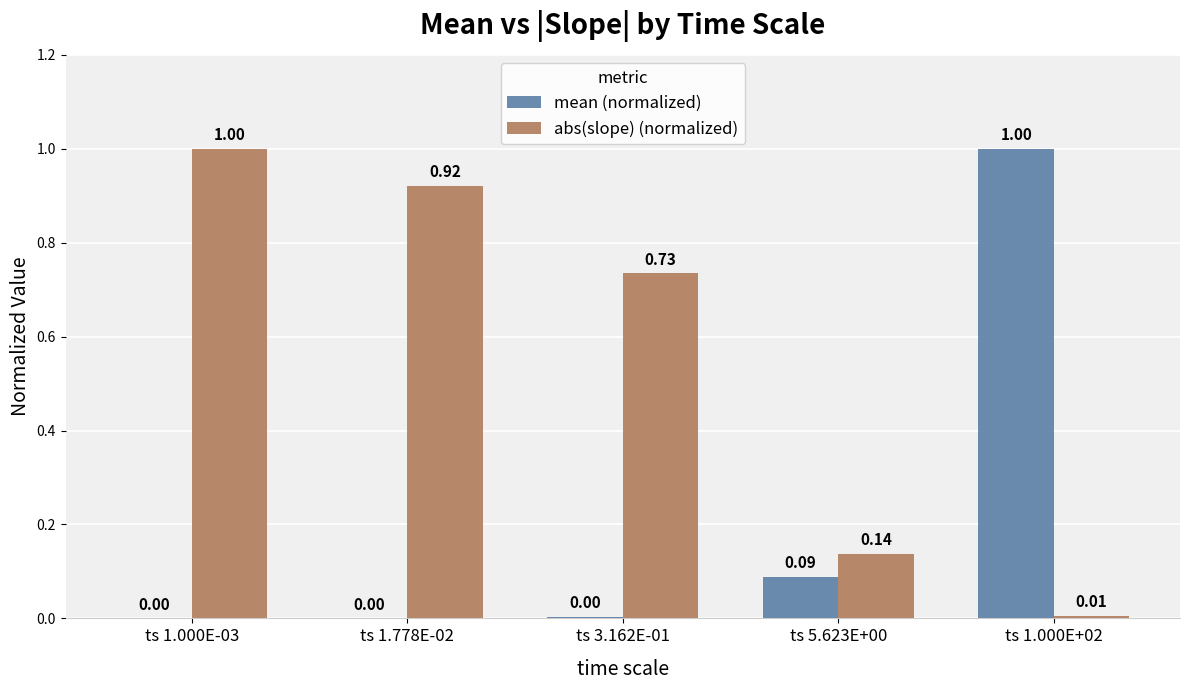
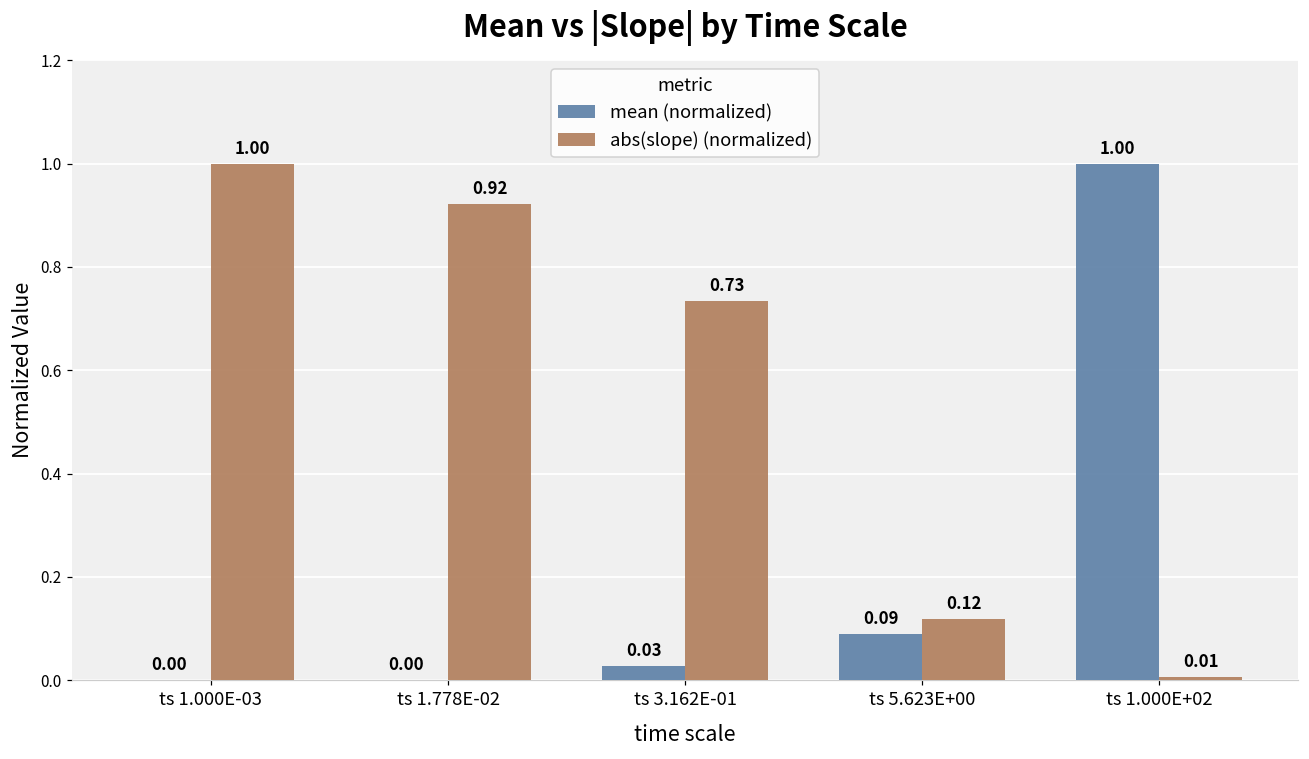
mean (normalized), ts 3.162E-01: 0.00 -> 0.03
abs(slope) (normalized), ts 5.623E+00: 0.14 -> 0.12
